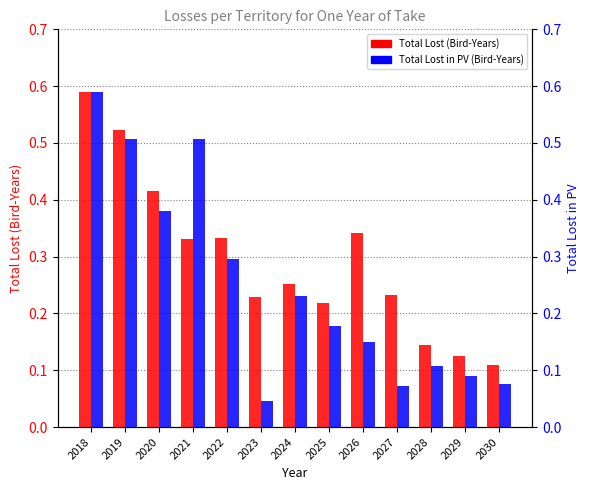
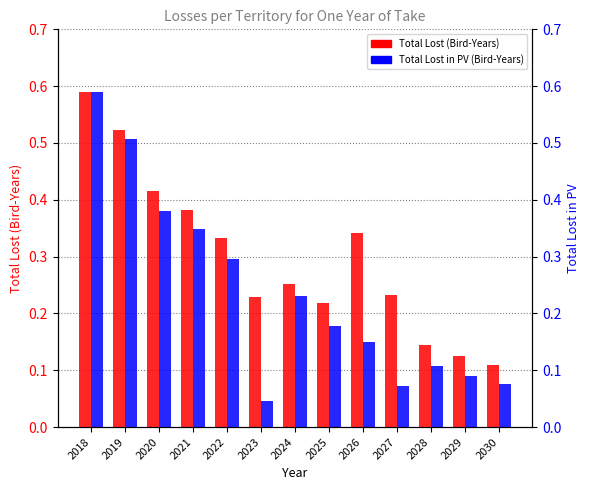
Total Lost (Bird-Years), 2021: 0.33 -> 0.38
Total Lost in PV (Bird-Years), 2021: 0.51 -> 0.35
